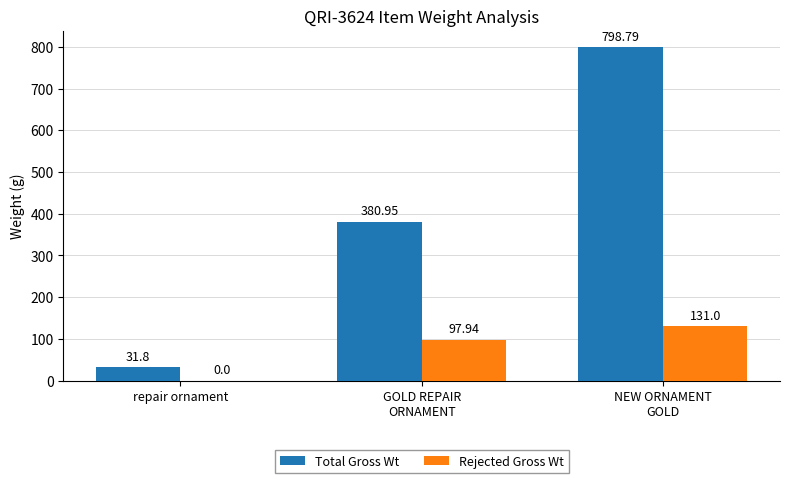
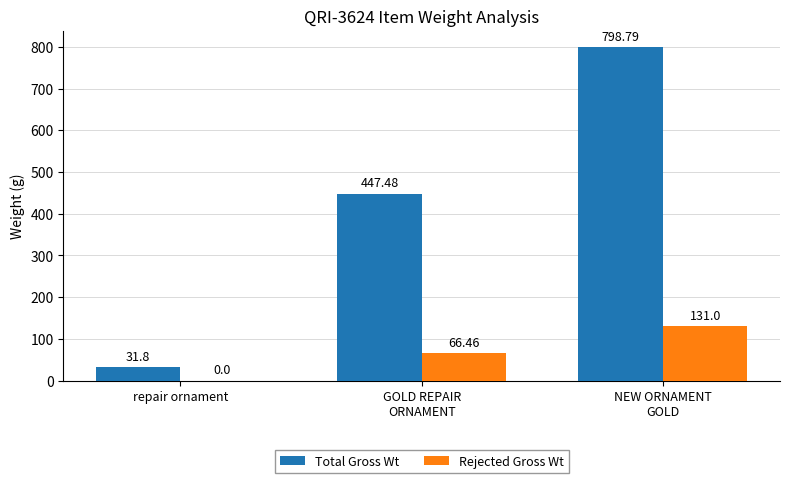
Total Gross Wt, GOLD REPAIR ORNAMENT: 380.95 -> 447.48
Rejected Gross Wt, GOLD REPAIR ORNAMENT: 97.94 -> 66.46
